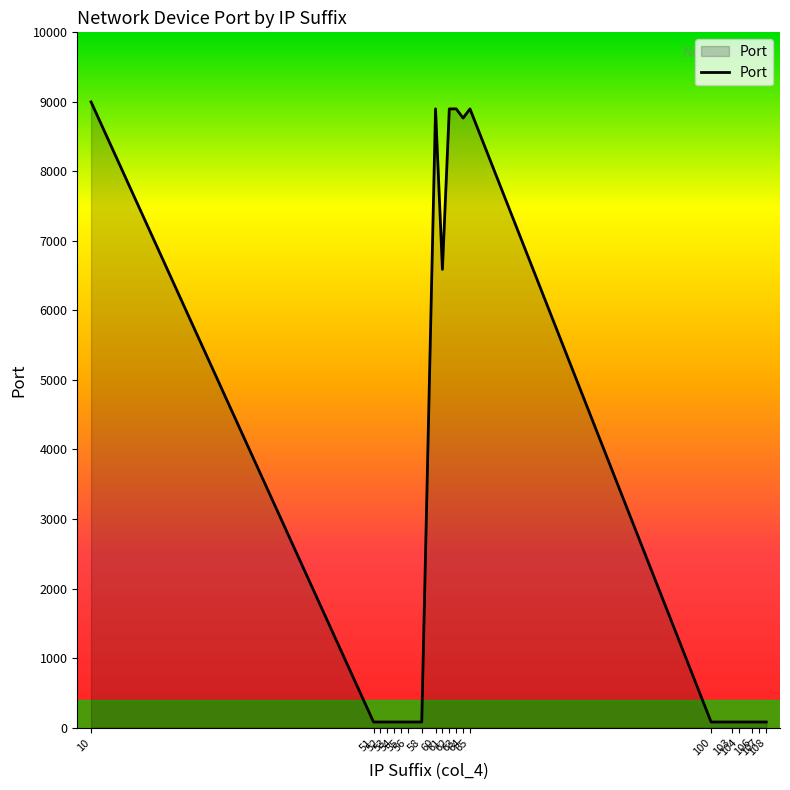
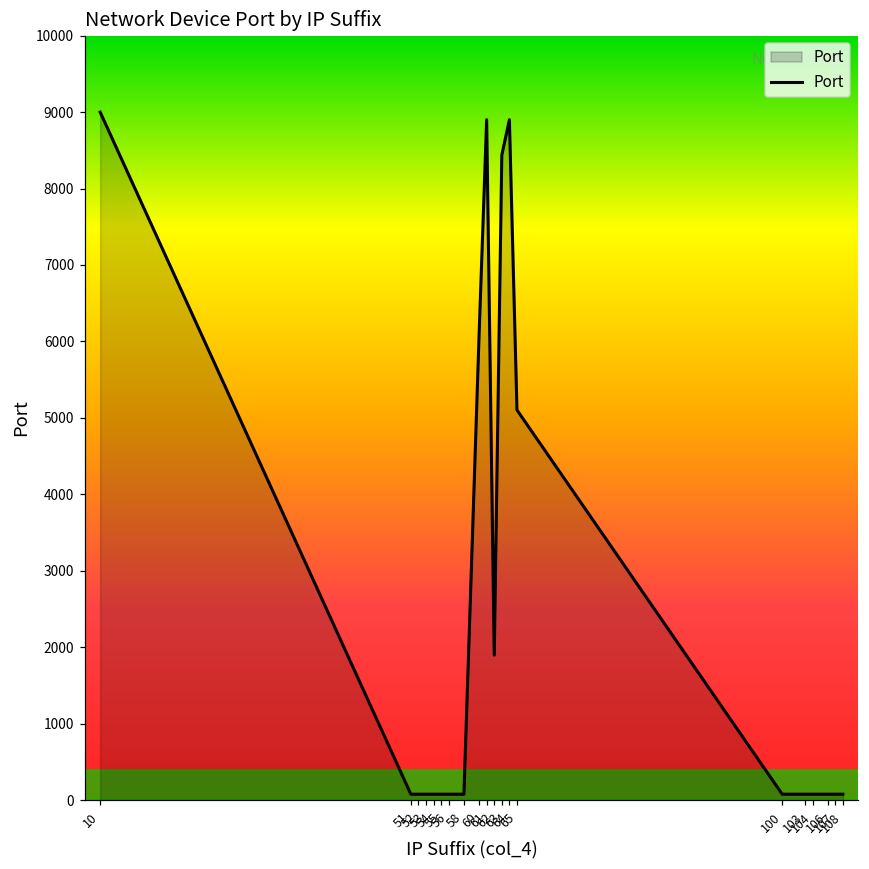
60: 8900 -> 6100
61: 6600 -> 8900
62: 8900 -> 1900
63: 8900 -> 8400
64: 8800 -> 8900
65: 8900 -> 5100
